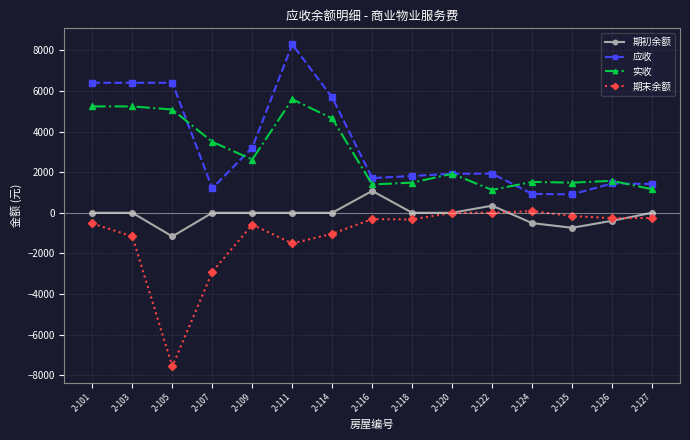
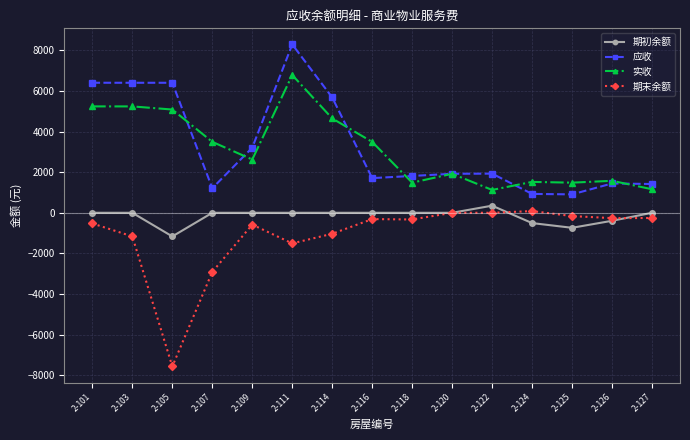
实收, 2-111: 5600 -> 6800
期初余额, 2-116: 1100 -> 0
实收, 2-116: 1400 -> 3500
